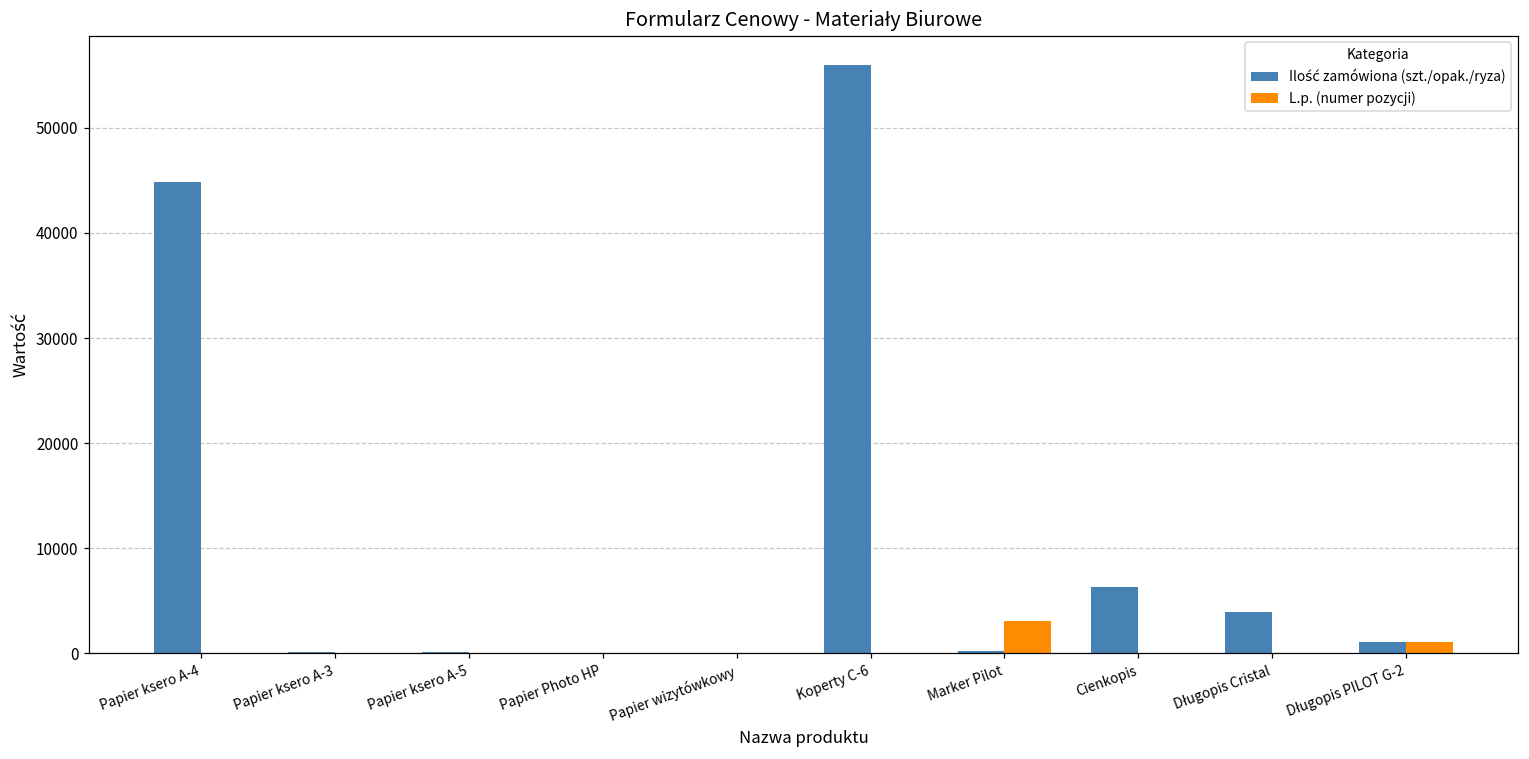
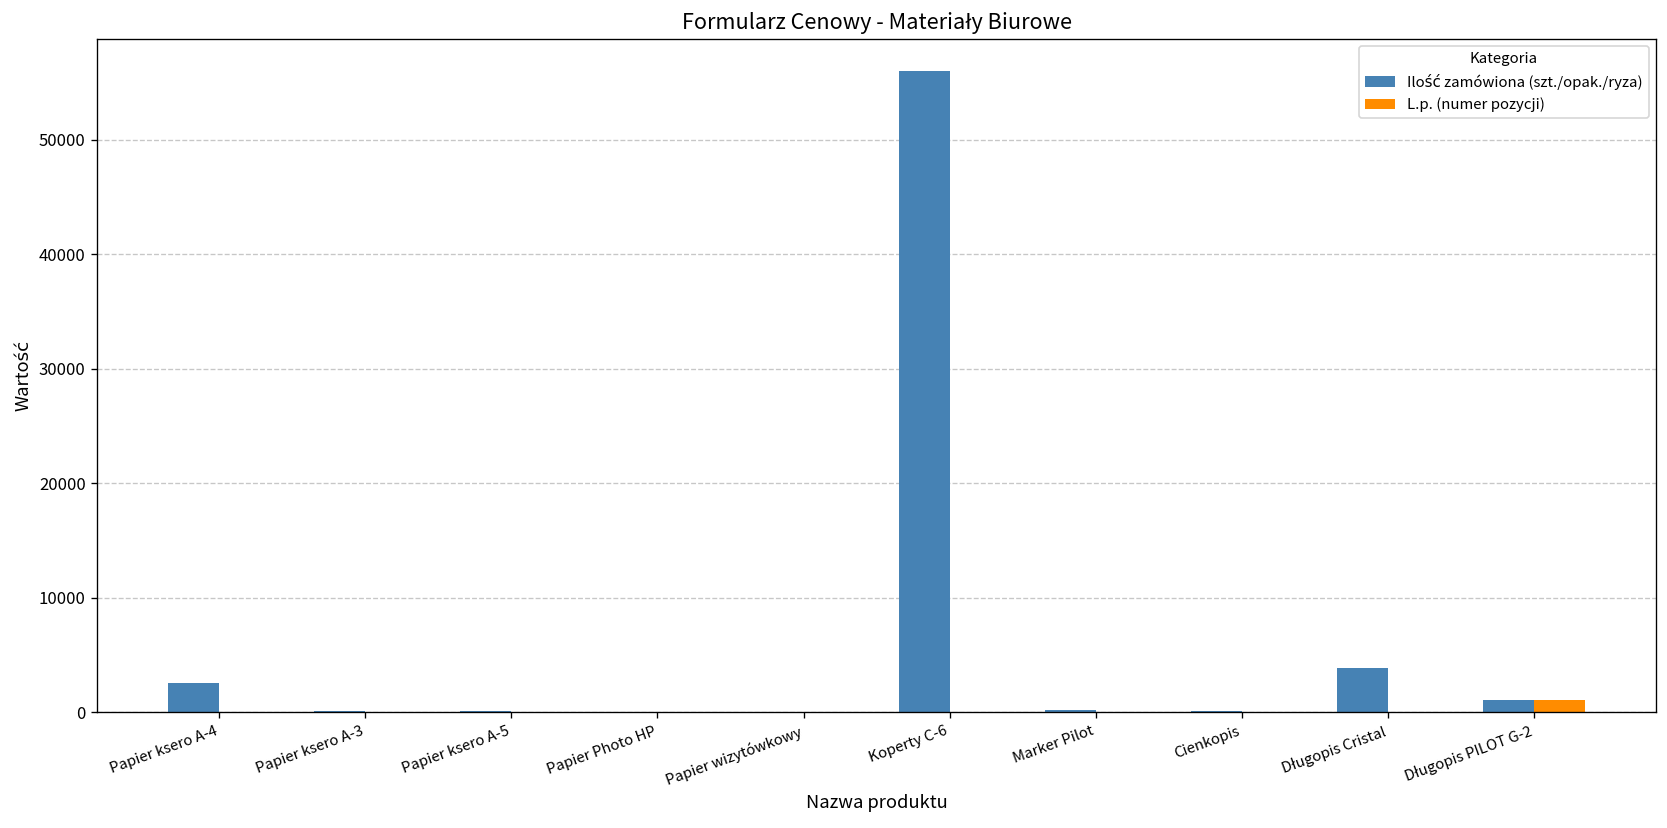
Ilość zamówiona (szt./opak./ryza), Papier ksero A-4: 45000 -> 3000
L.p. (numer pozycji), Marker Pilot: 3000 -> 0
Ilość zamówiona (szt./opak./ryza), Cienkopis: 6000 -> 0
